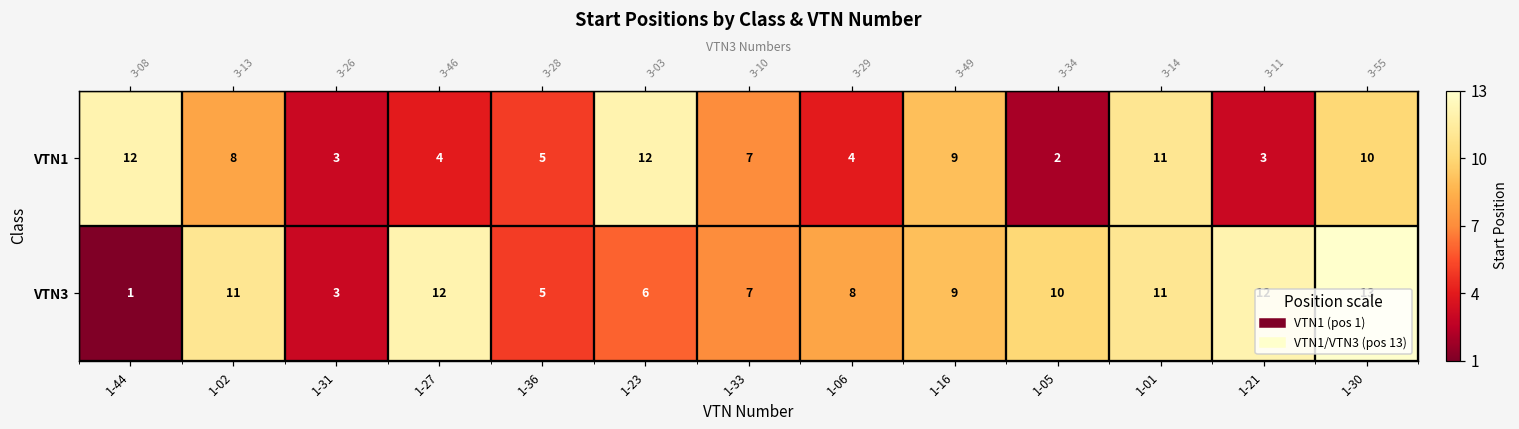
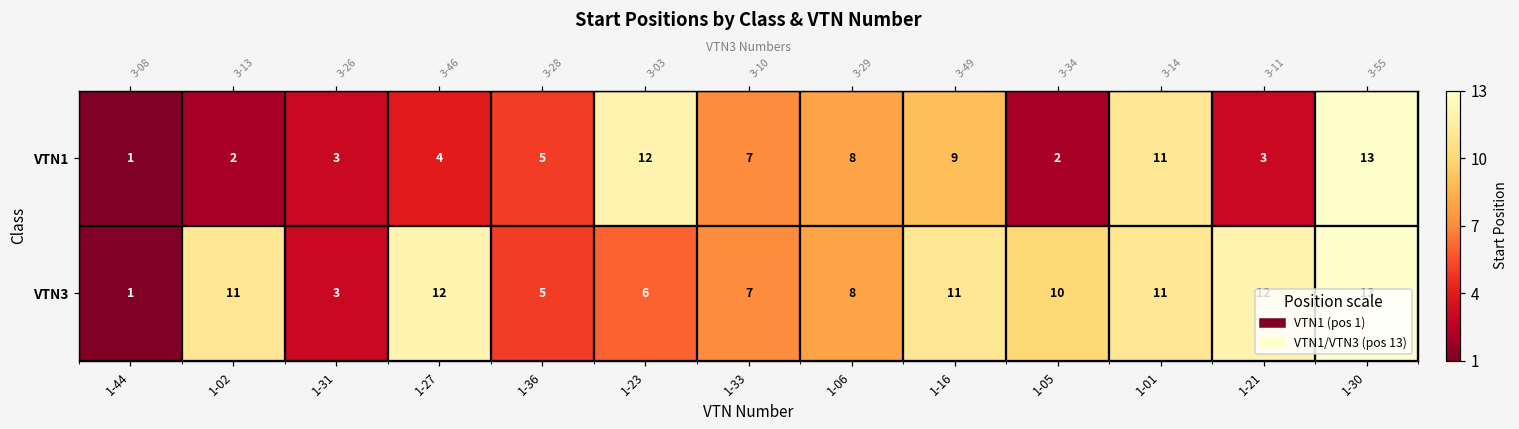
VTN1, 1-44: 12 -> 1
VTN1, 1-02: 8 -> 2
VTN1, 1-06: 4 -> 8
VTN1, 1-30: 10 -> 13
VTN3, 1-16: 9 -> 11
